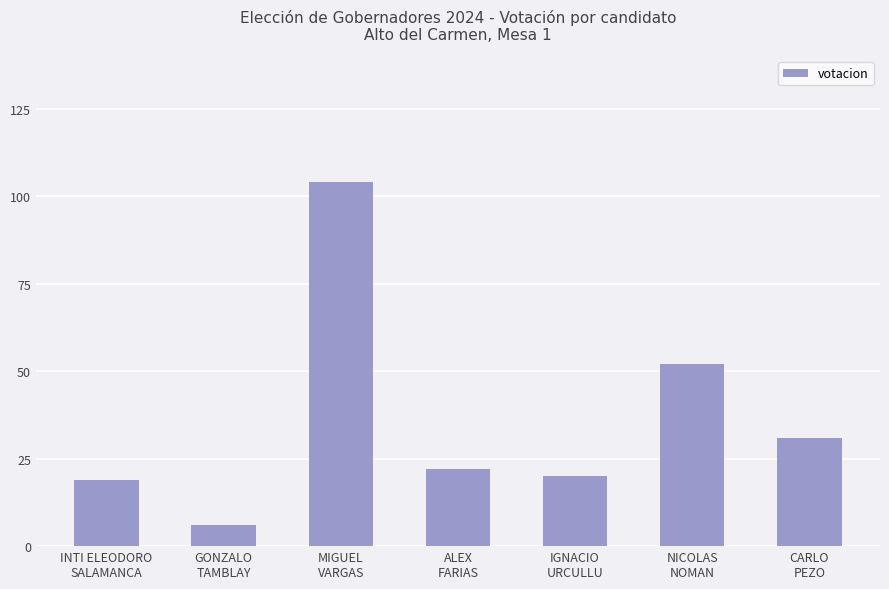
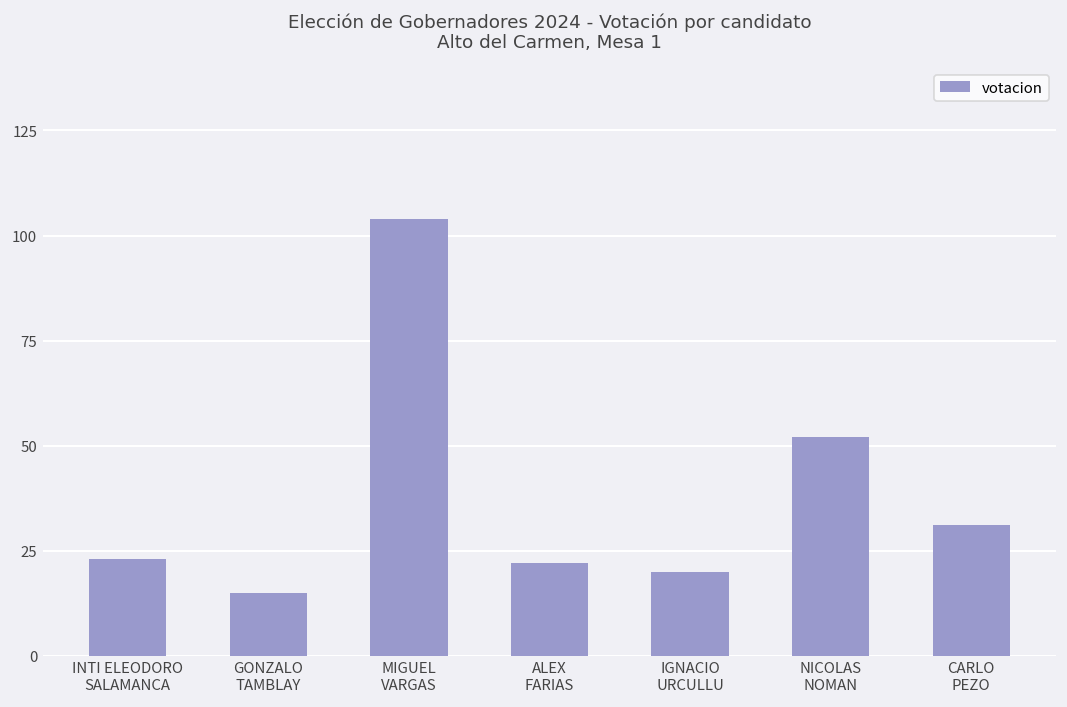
INTI ELEODORO SALAMANCA: 19 -> 23
GONZALO TAMBLAY: 6 -> 15
